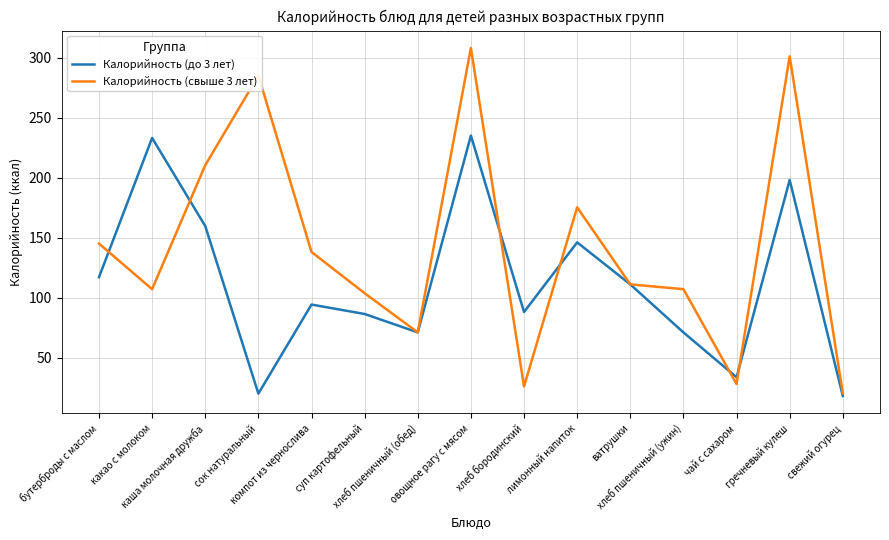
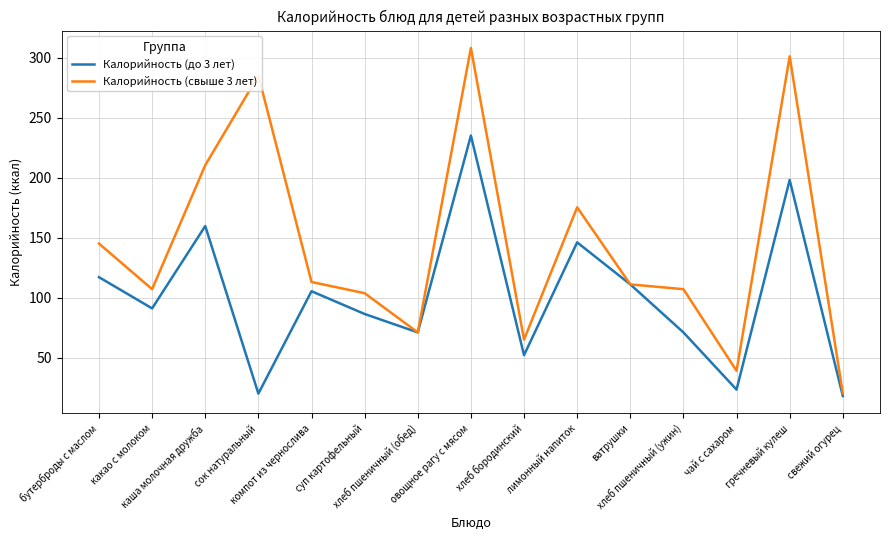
Калорийность (до 3 лет), какао с молоком: 233 -> 91
Калорийность (до 3 лет), компот из чернослива: 94 -> 105
Калорийность (свыше 3 лет), компот из чернослива: 138 -> 113
Калорийность (до 3 лет), хлеб бородинский: 88 -> 52
Калорийность (свыше 3 лет), хлеб бородинский: 26 -> 65
Калорийность (до 3 лет), чай с сахаром: 34 -> 23
Калорийность (свыше 3 лет), чай с сахаром: 28 -> 39
